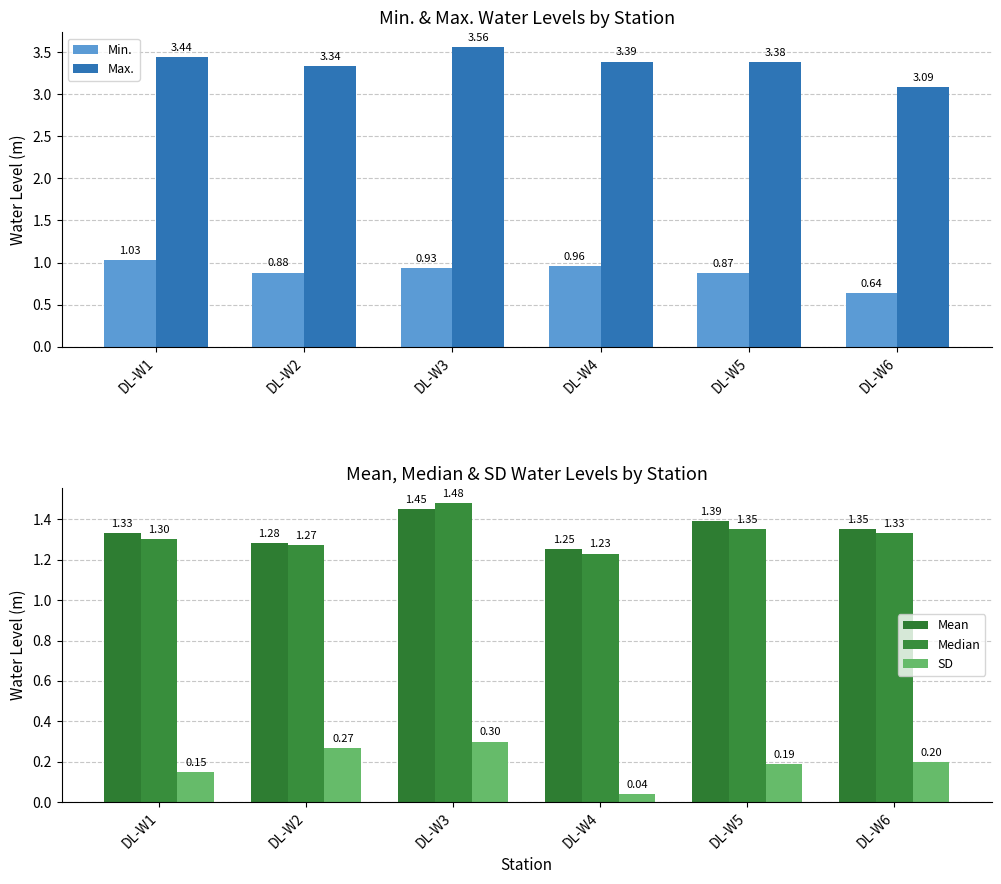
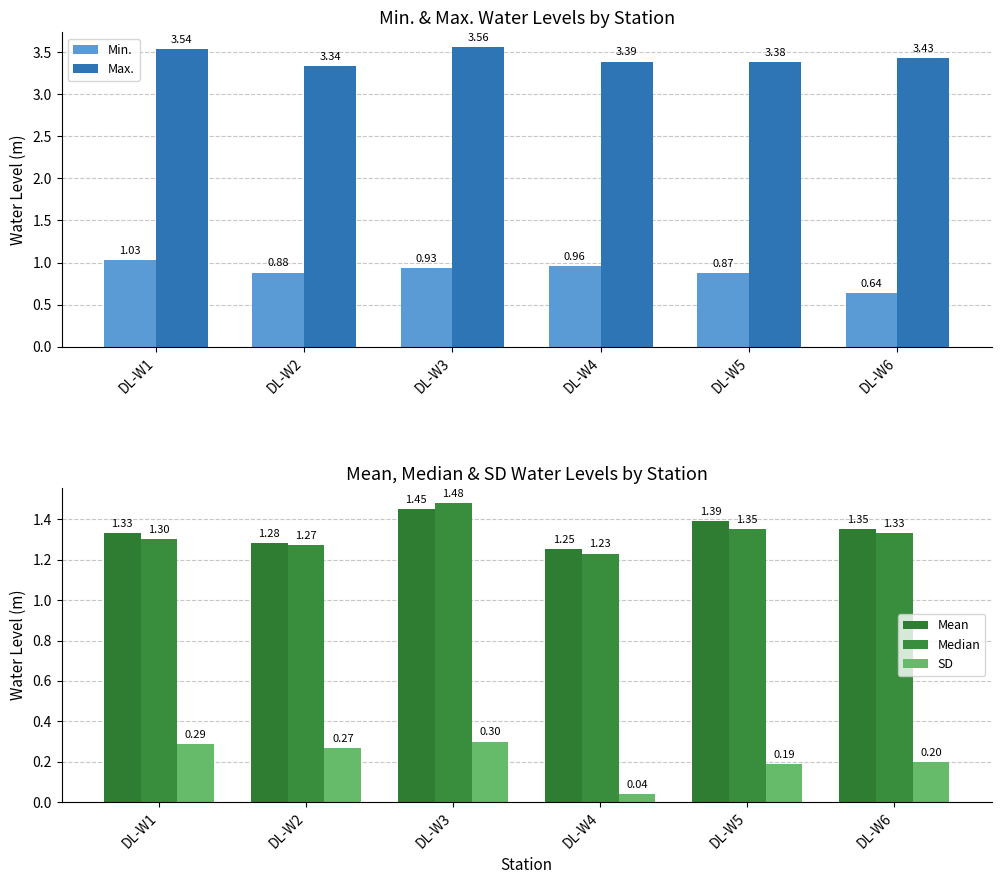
Min. & Max. Water Levels by Station, Max., DL-W1: 3.44 -> 3.54
Min. & Max. Water Levels by Station, Max., DL-W6: 3.09 -> 3.43
Mean, Median & SD Water Levels by Station, SD, DL-W1: 0.15 -> 0.29
